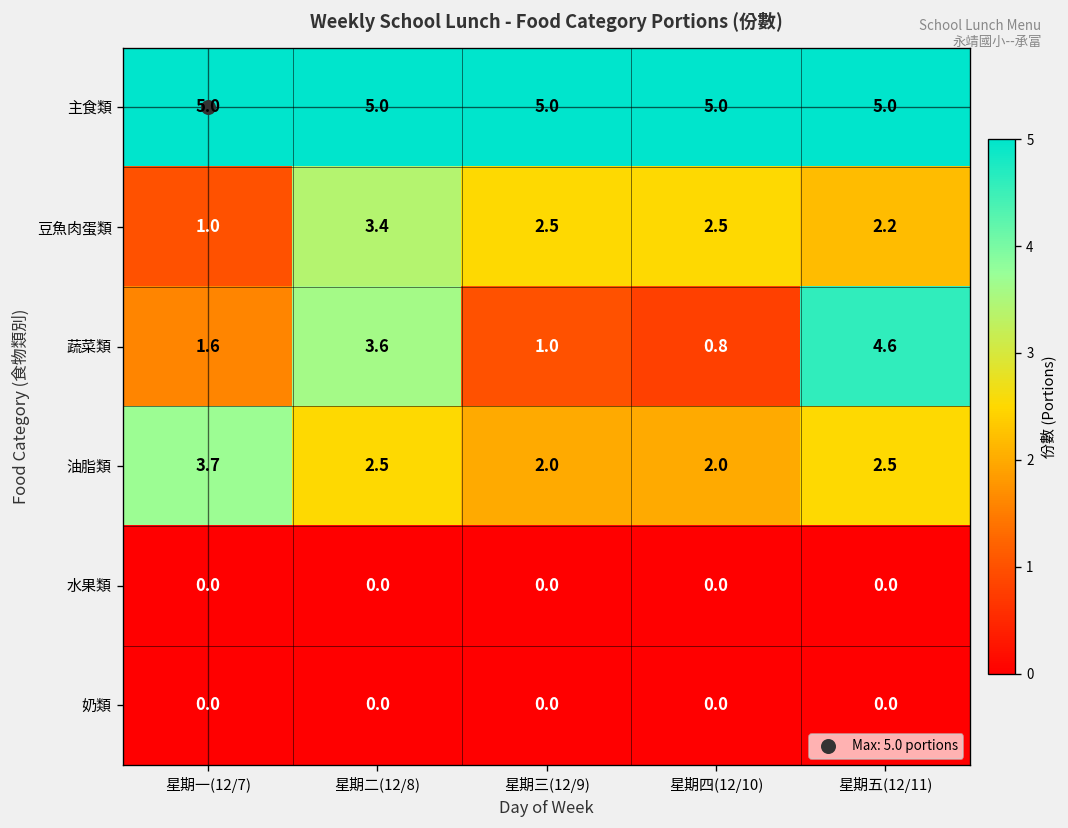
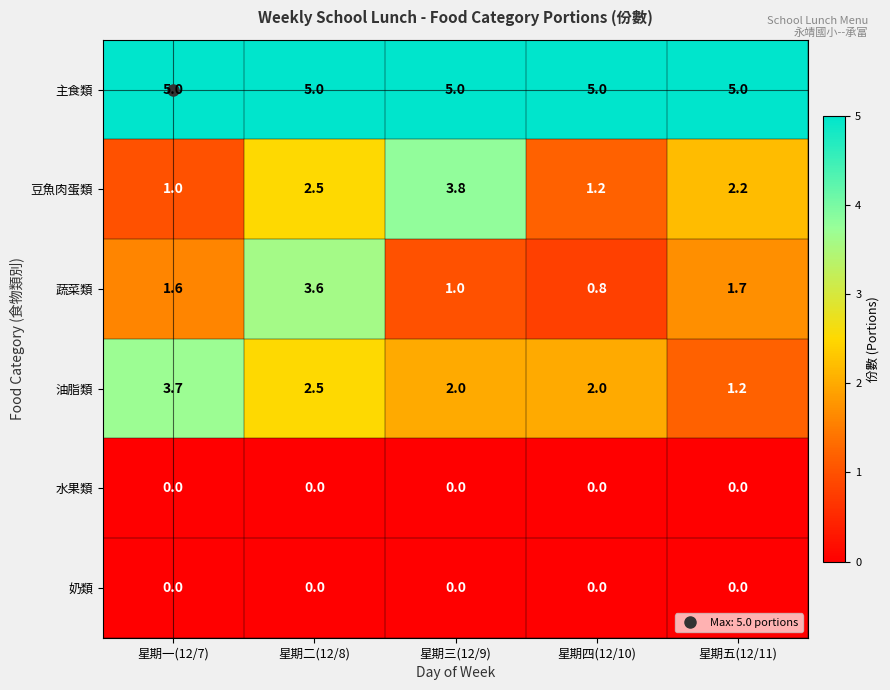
豆魚肉蛋類, 星期二(12/8): 3.4 -> 2.5
豆魚肉蛋類, 星期三(12/9): 2.5 -> 3.8
豆魚肉蛋類, 星期四(12/10): 2.5 -> 1.2
蔬菜類, 星期五(12/11): 4.6 -> 1.7
油脂類, 星期五(12/11): 2.5 -> 1.2
